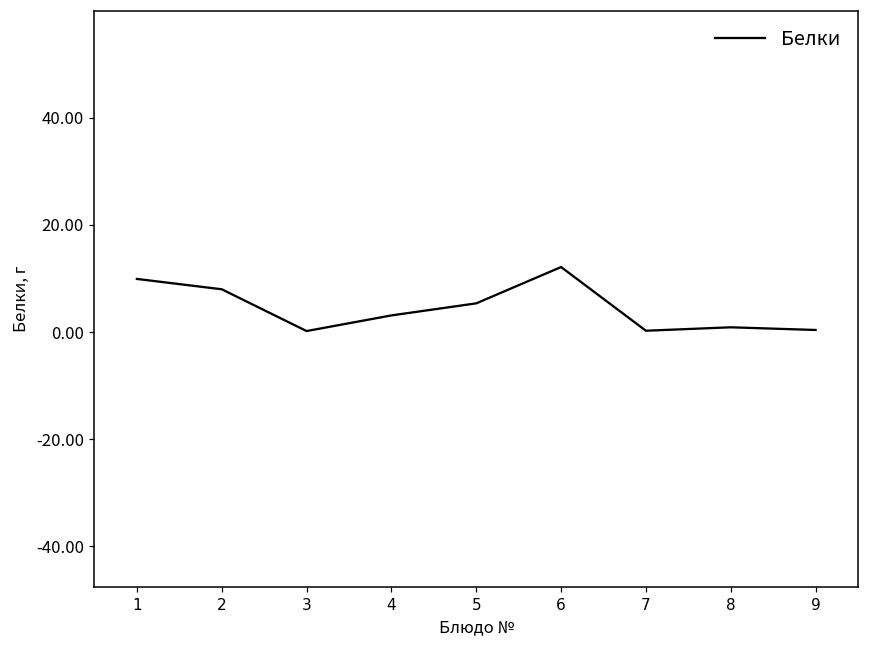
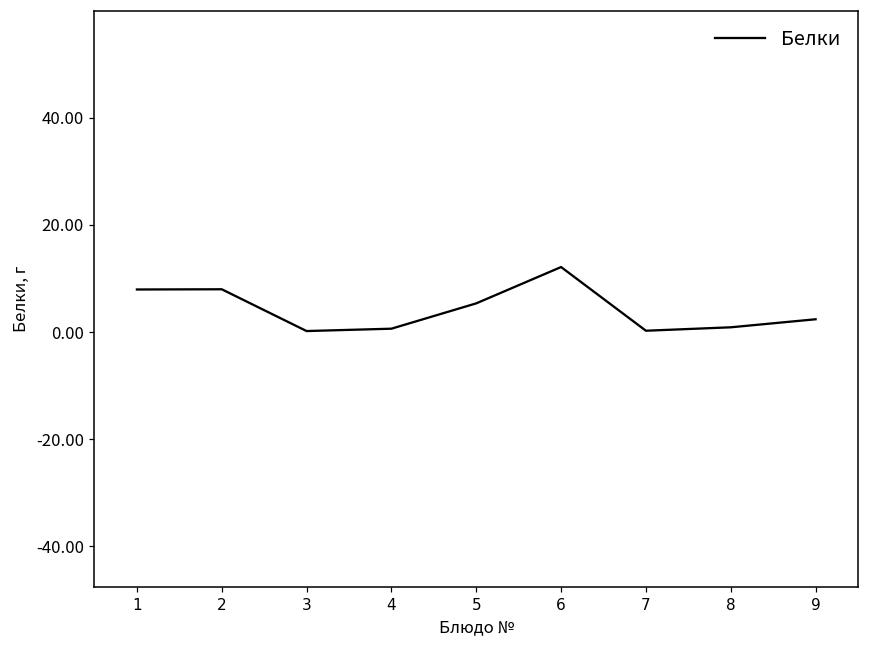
1: 10 -> 8
4: 3 -> 1
9: 0 -> 2
